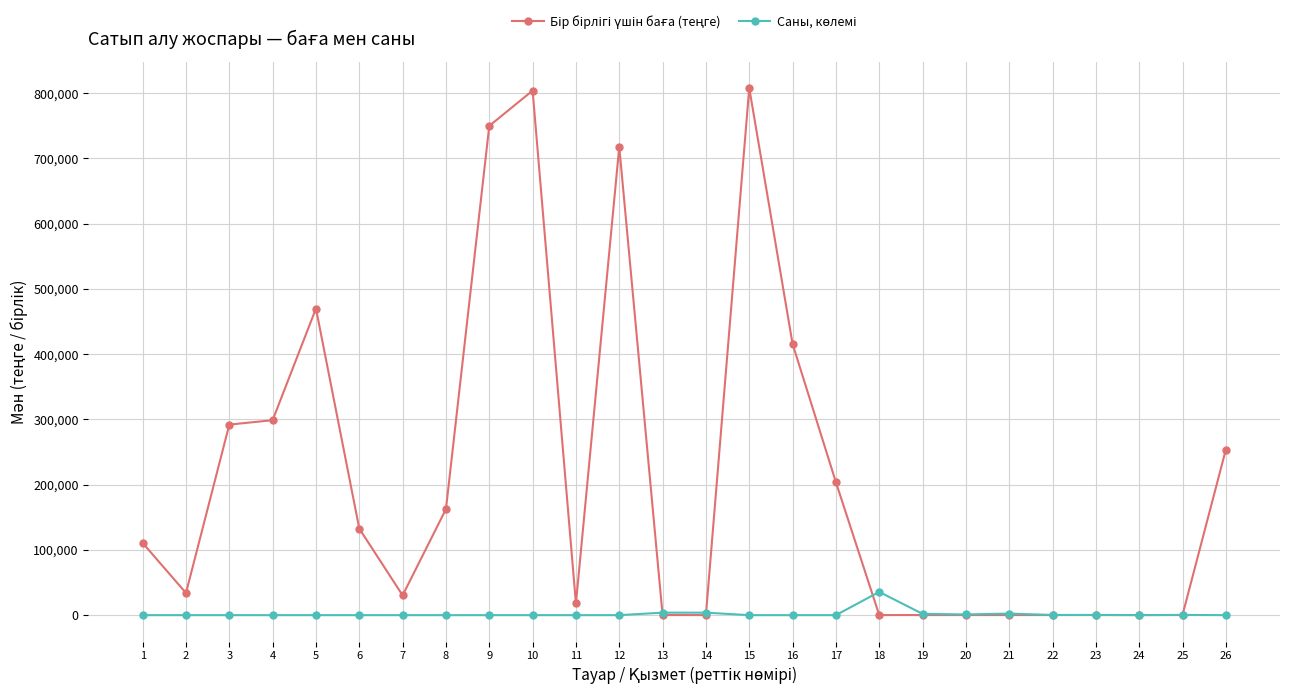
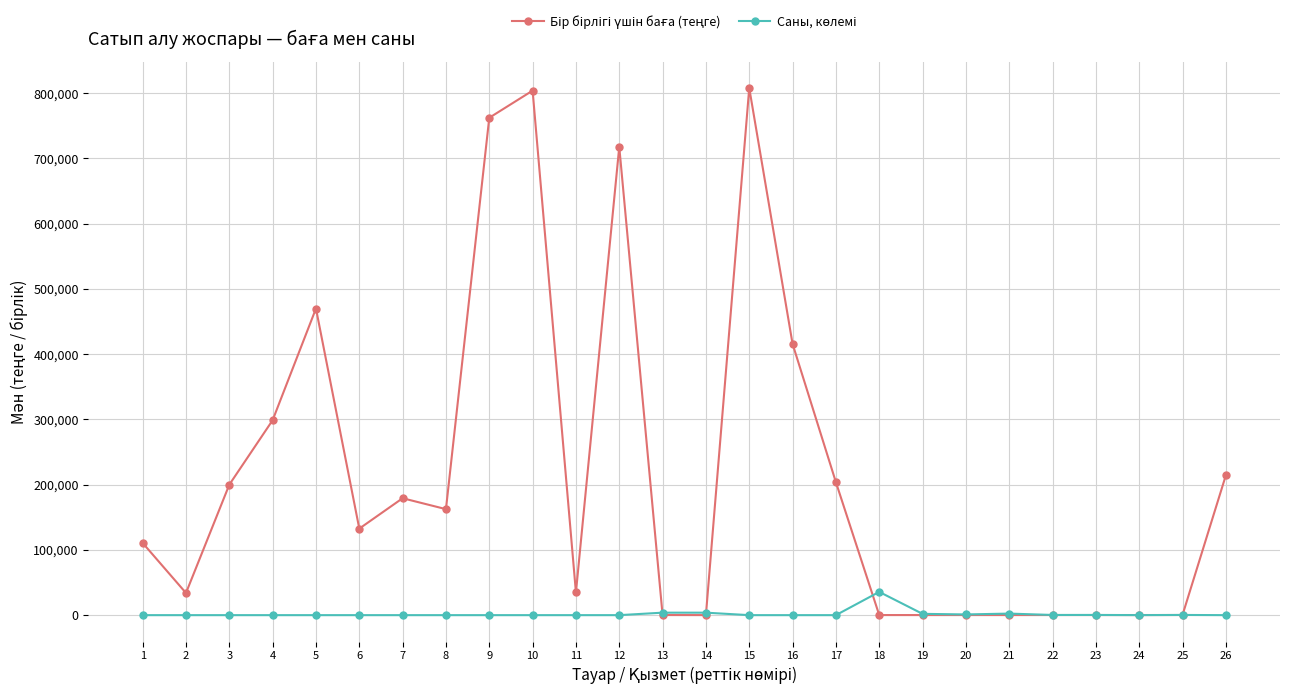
Бір бірлігі үшін баға (теңге), 3: 290,000 -> 200,000
Бір бірлігі үшін баға (теңге), 7: 30,000 -> 180,000
Бір бірлігі үшін баға (теңге), 9: 750,000 -> 760,000
Бір бірлігі үшін баға (теңге), 11: 20,000 -> 30,000
Бір бірлігі үшін баға (теңге), 26: 250,000 -> 210,000
